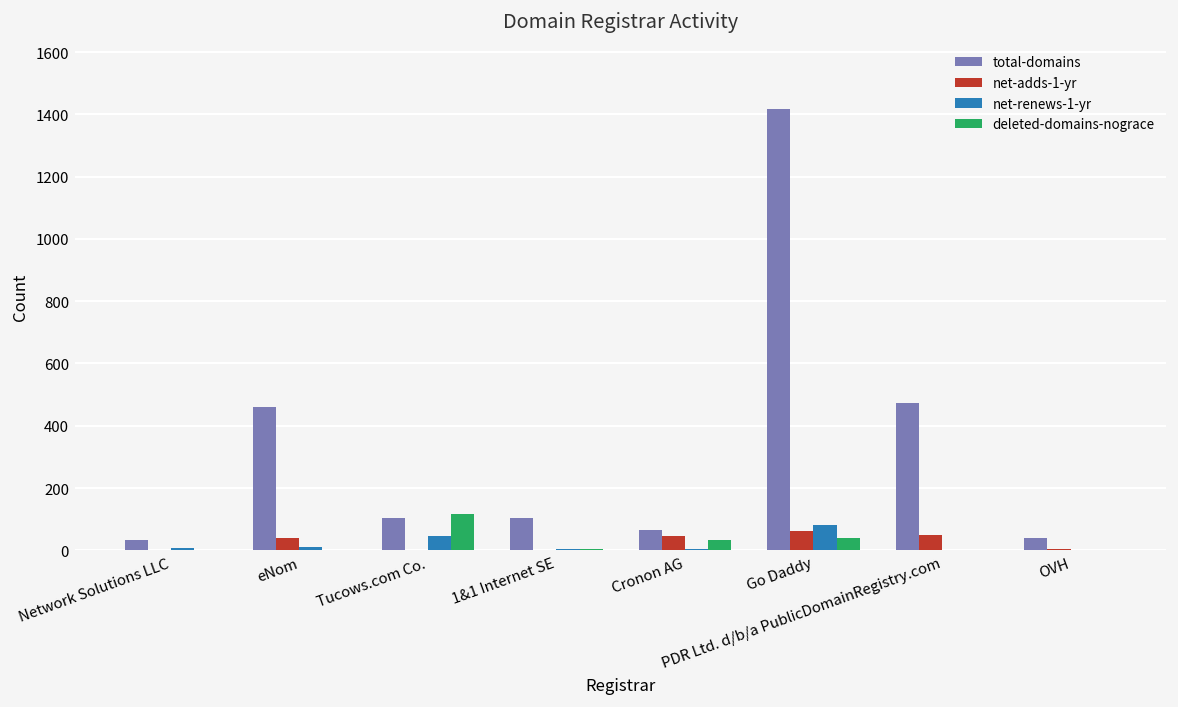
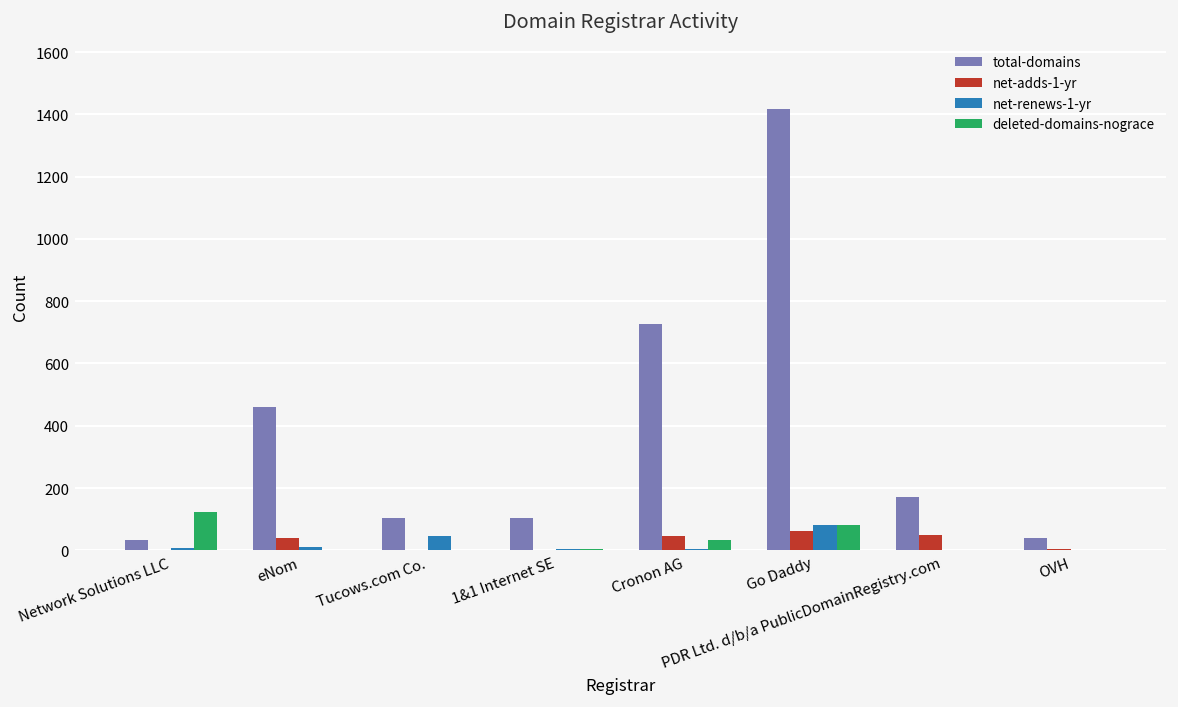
deleted-domains-nograce, Network Solutions LLC: 0 -> 120
deleted-domains-nograce, Tucows.com Co.: 120 -> 0
total-domains, Cronon AG: 70 -> 730
deleted-domains-nograce, Go Daddy: 40 -> 80
total-domains, PDR Ltd. d/b/a PublicDomainRegistry.com: 470 -> 170
